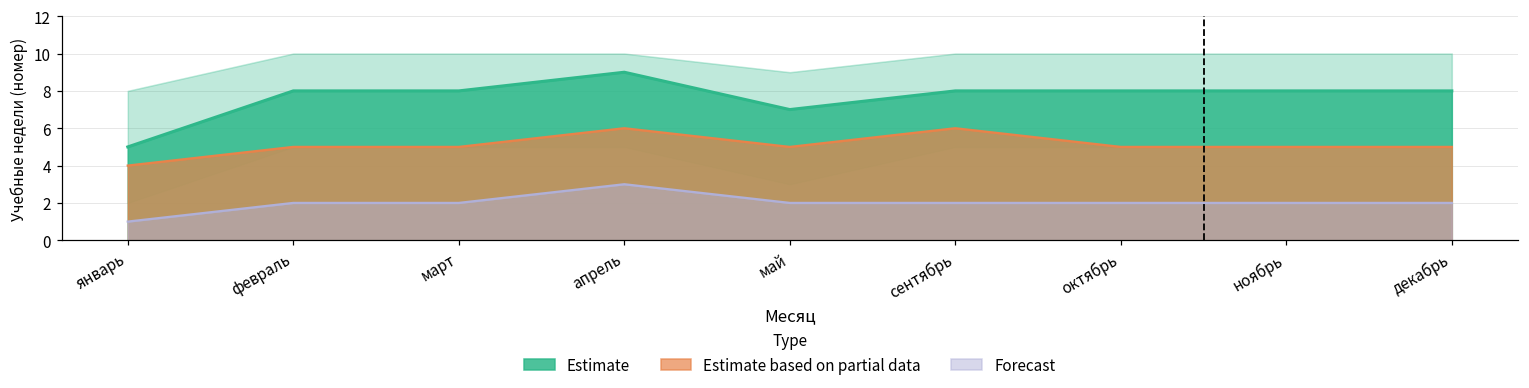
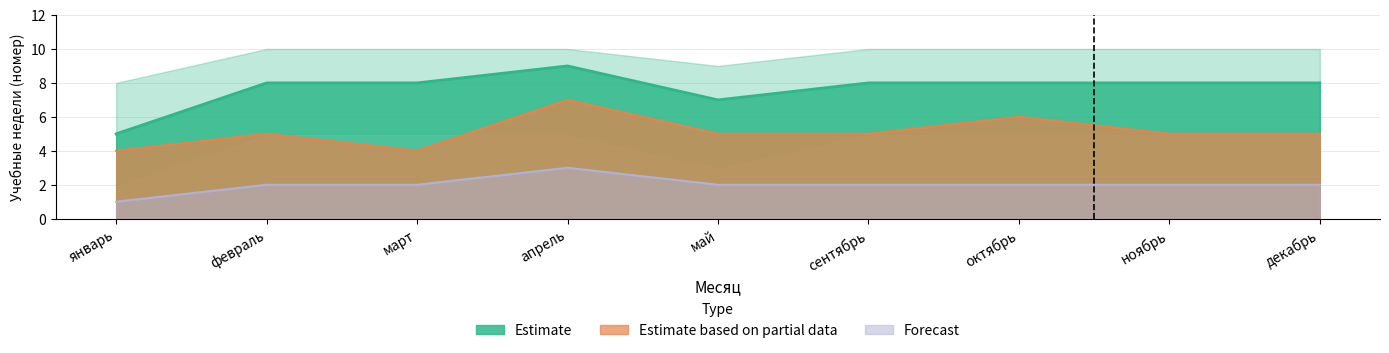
Estimate based on partial data, март: 5 -> 4
Estimate based on partial data, апрель: 6 -> 7
Estimate based on partial data, сентябрь: 6 -> 5
Estimate based on partial data, октябрь: 5 -> 6
